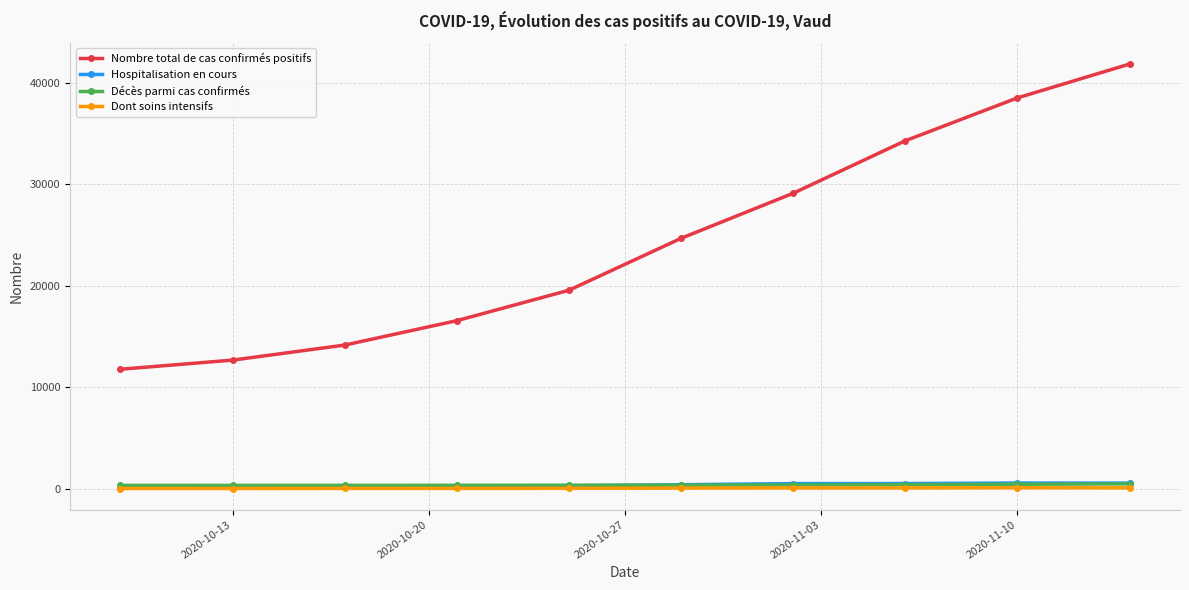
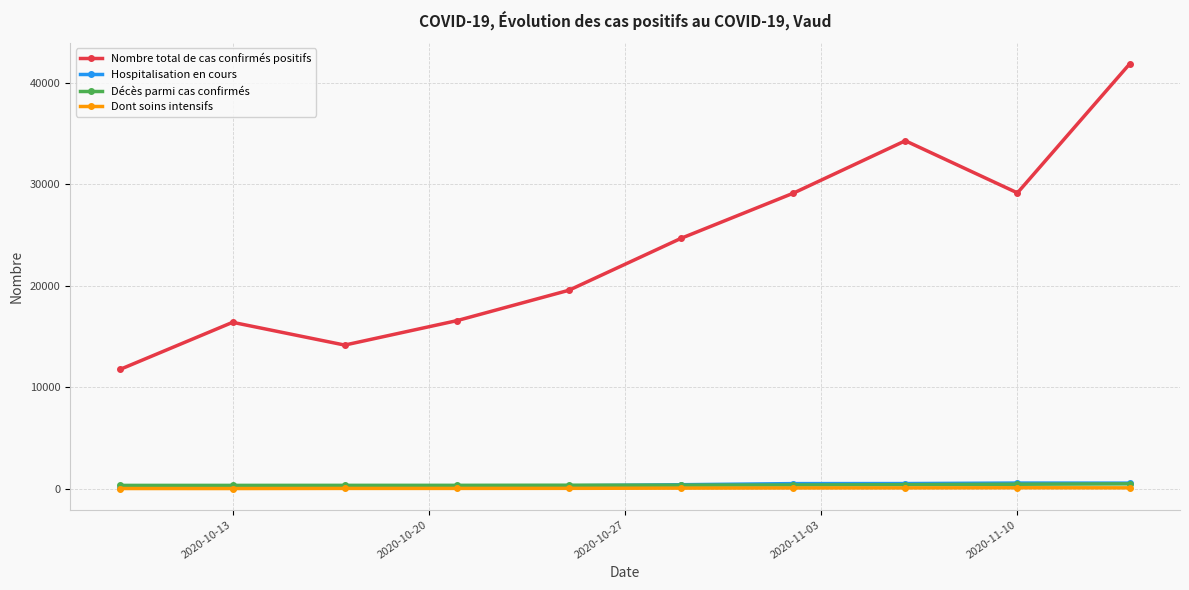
Nombre total de cas confirmés positifs, 2020-10-13: 12700 -> 16400
Nombre total de cas confirmés positifs, 2020-11-10: 38500 -> 29200
